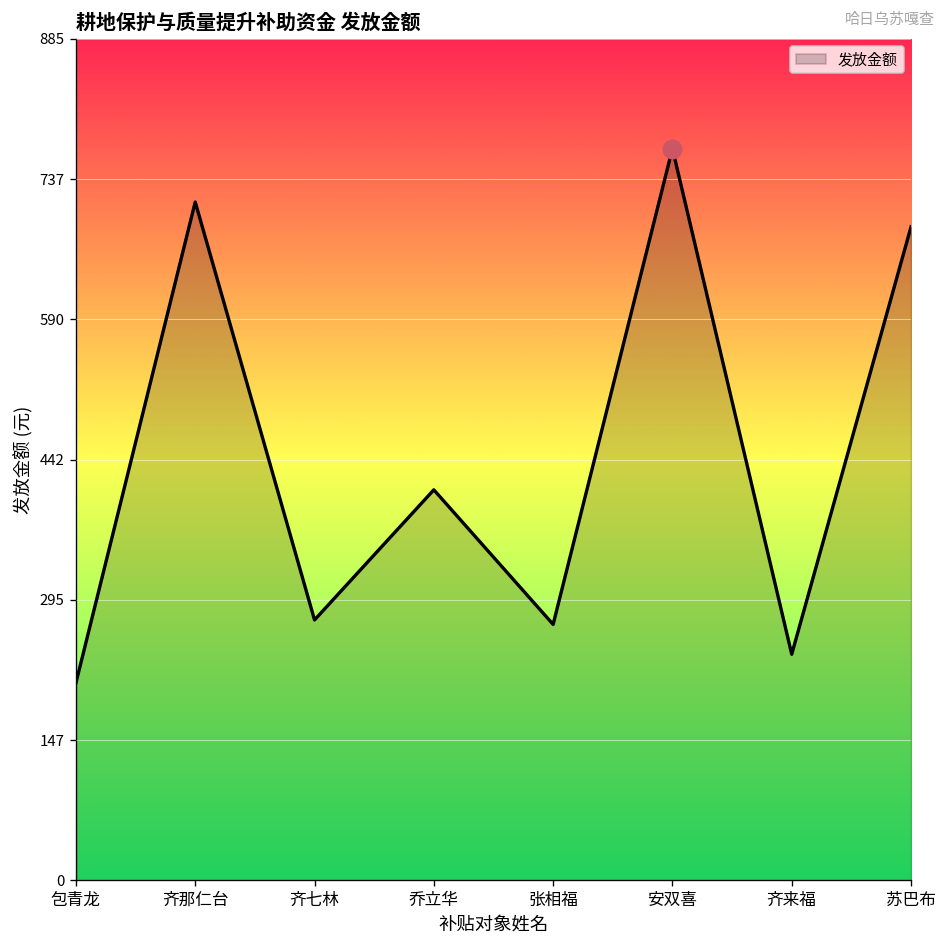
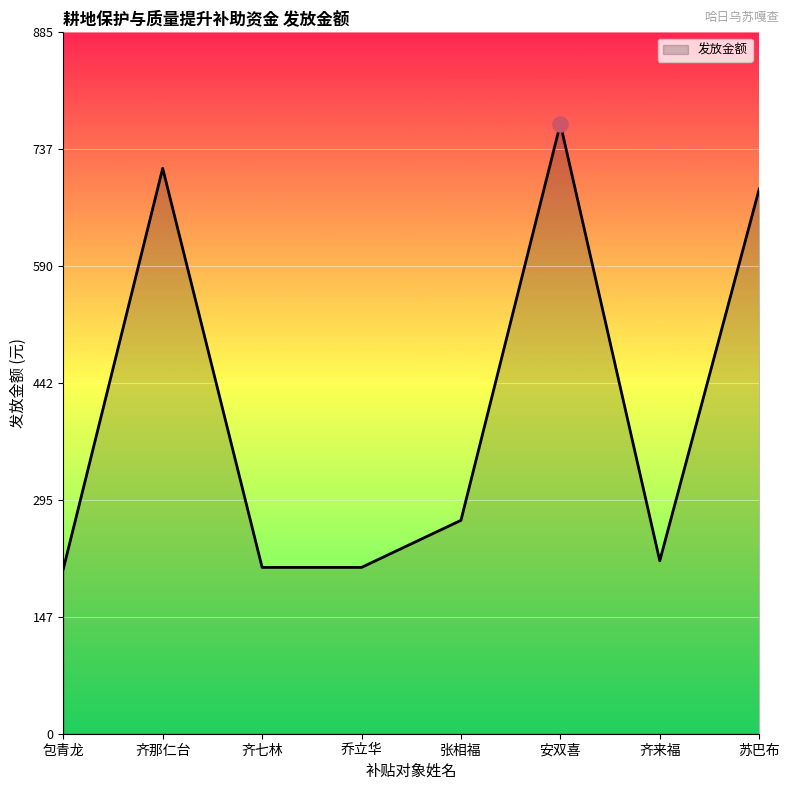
发放金额, 齐七林: 270 -> 210
发放金额, 乔立华: 410 -> 210
发放金额, 齐来福: 240 -> 220
